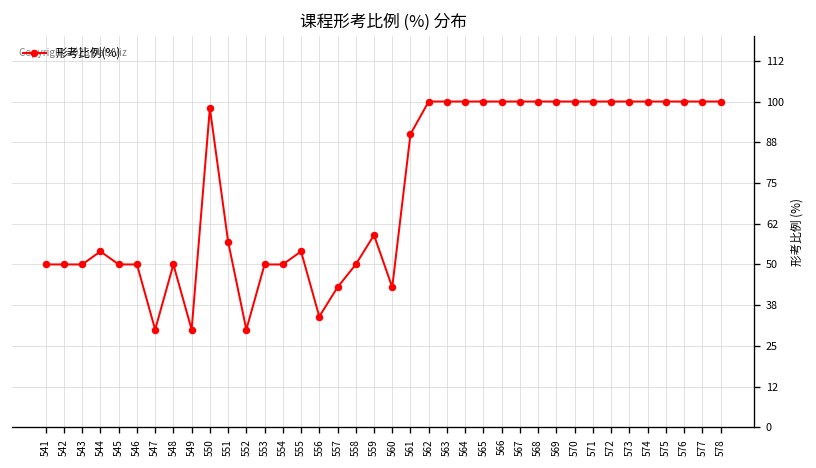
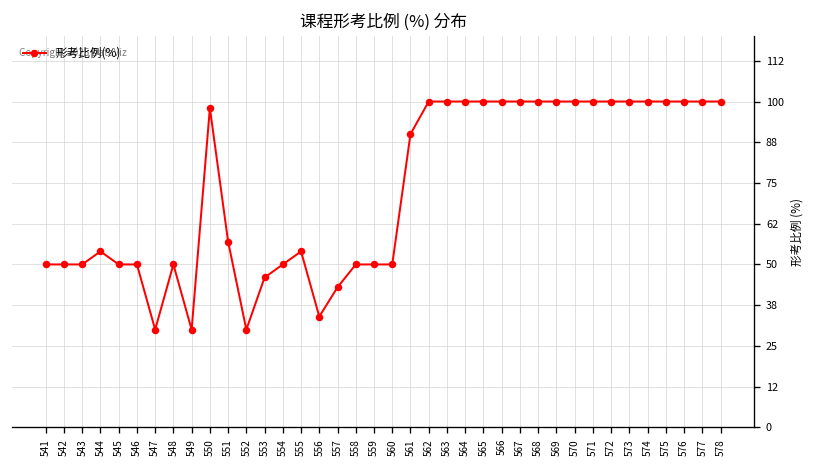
553: 50 -> 46
559: 59 -> 50
560: 43 -> 50
